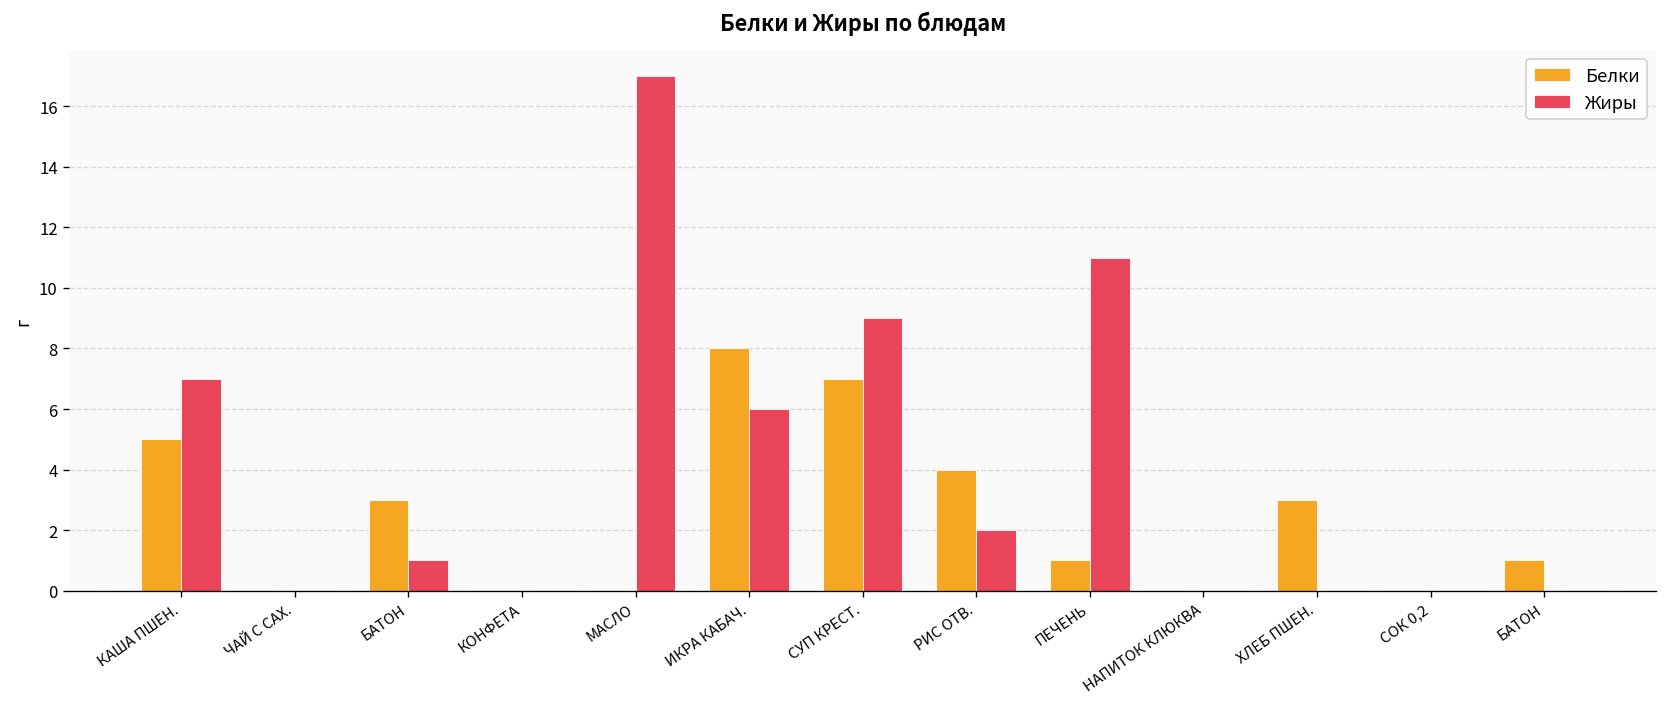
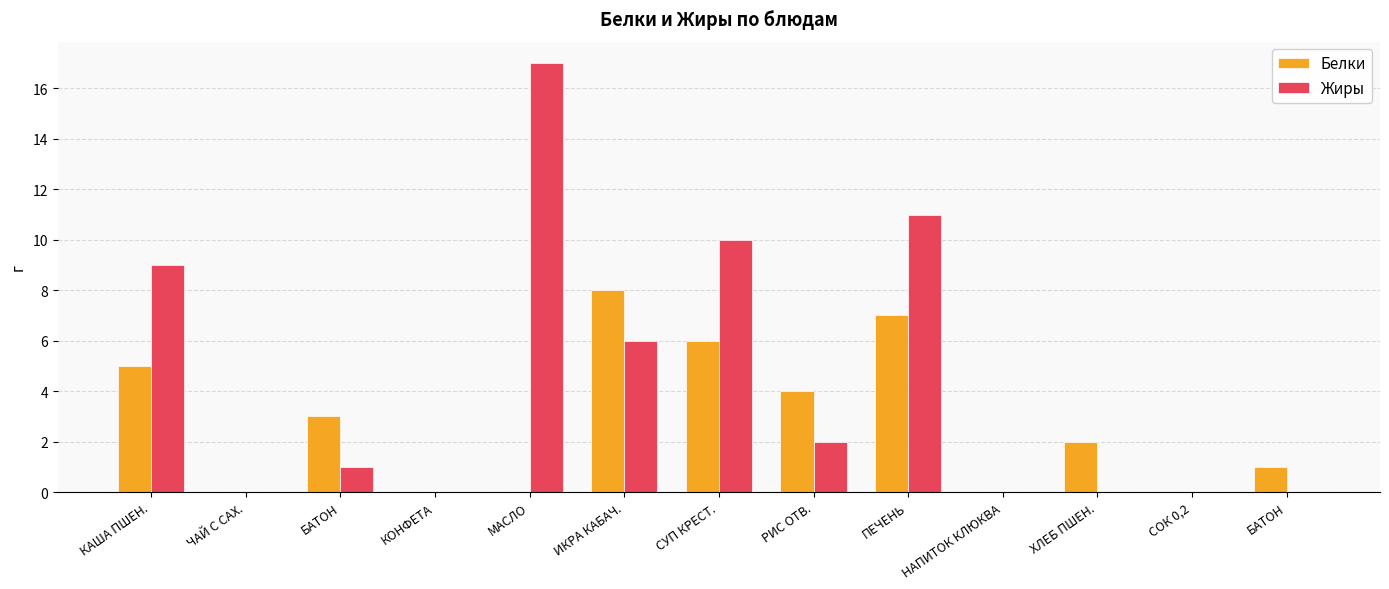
Жиры, КАША ПШЕН.: 7 -> 9
Белки, СУП КРЕСТ.: 7 -> 6
Жиры, СУП КРЕСТ.: 9 -> 10
Белки, ПЕЧЕНЬ: 1 -> 7
Белки, ХЛЕБ ПШЕН.: 3 -> 2
